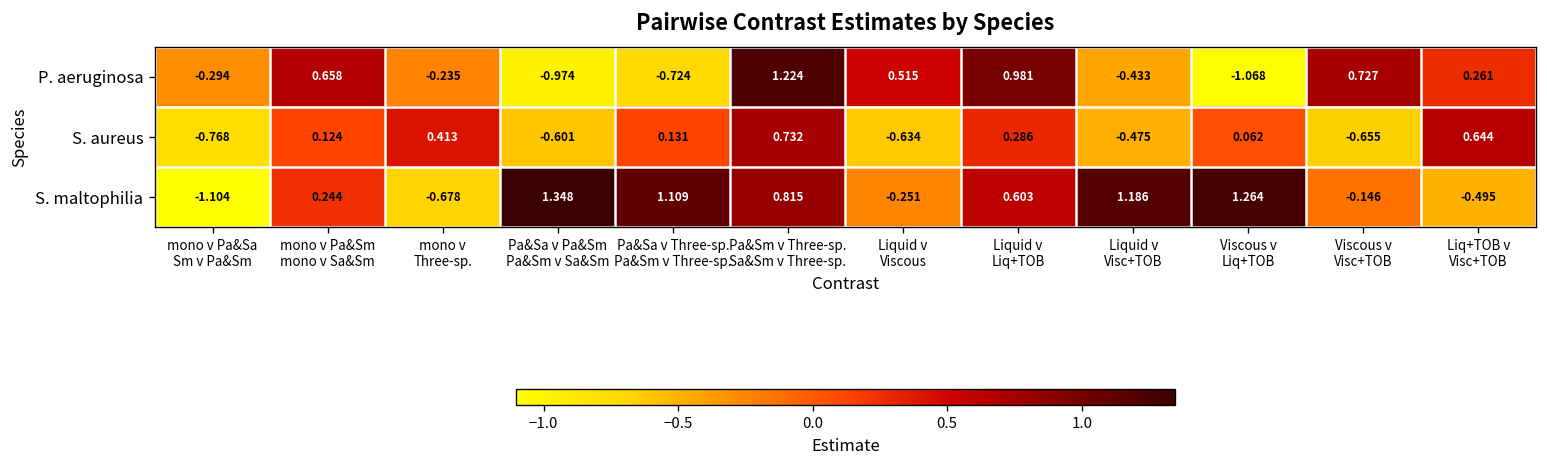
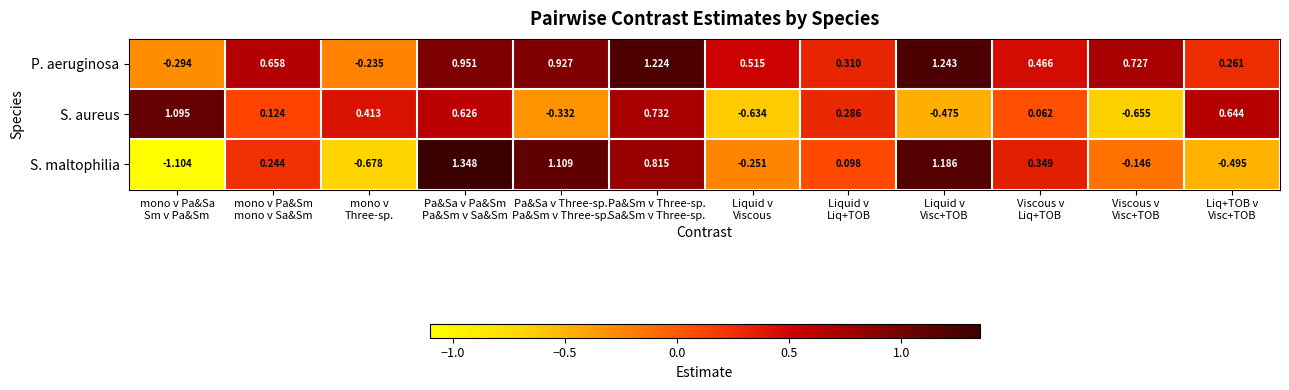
P. aeruginosa, Pa&Sa v Pa&Sm Pa&Sm v Sa&Sm: -0.974 -> 0.951
P. aeruginosa, Pa&Sa v Three-sp. Pa&Sm v Three-sp.: -0.724 -> 0.927
P. aeruginosa, Liquid v Liq+TOB: 0.981 -> 0.310
P. aeruginosa, Liquid v Visc+TOB: -0.433 -> 1.243
P. aeruginosa, Viscous v Liq+TOB: -1.068 -> 0.466
S. aureus, mono v Pa&Sa Sm v Pa&Sm: -0.768 -> 1.095
S. aureus, Pa&Sa v Pa&Sm Pa&Sm v Sa&Sm: -0.601 -> 0.626
S. aureus, Pa&Sa v Three-sp. Pa&Sm v Three-sp.: 0.131 -> -0.332
S. maltophilia, Liquid v Liq+TOB: 0.603 -> 0.098
S. maltophilia, Viscous v Liq+TOB: 1.264 -> 0.349
